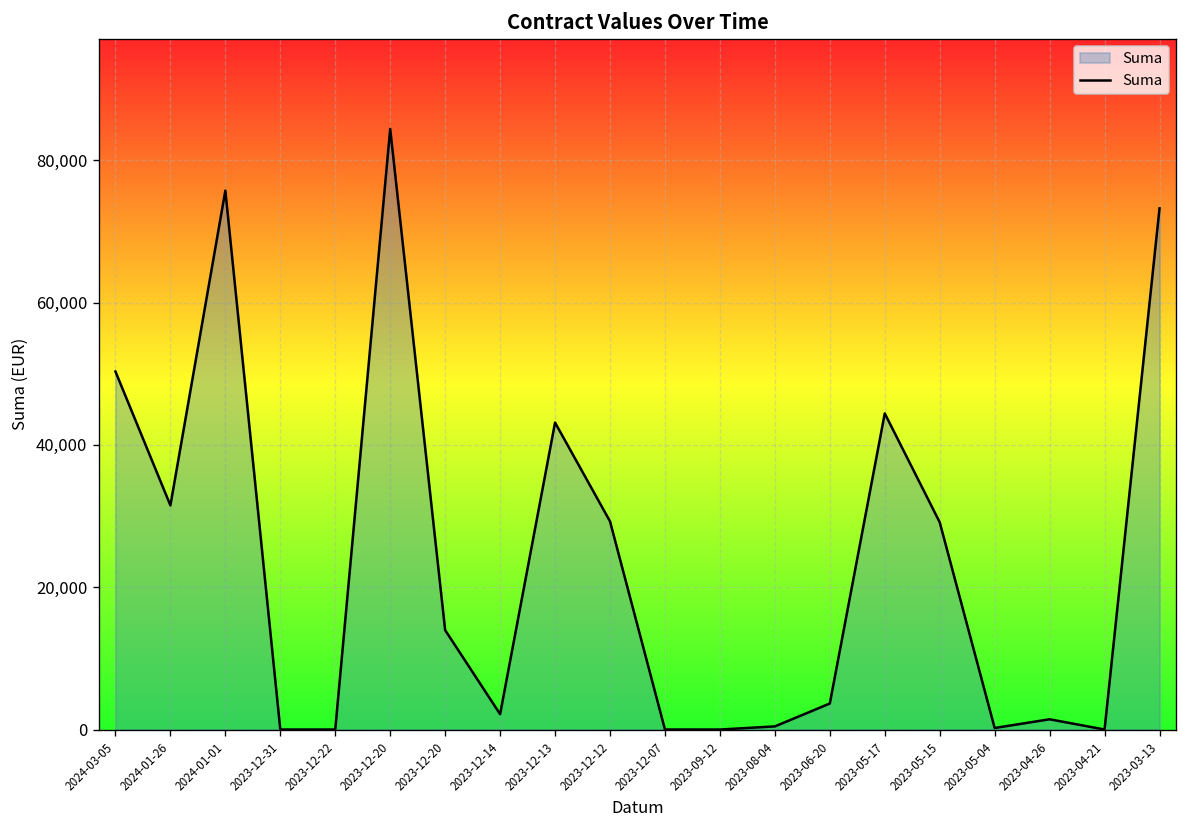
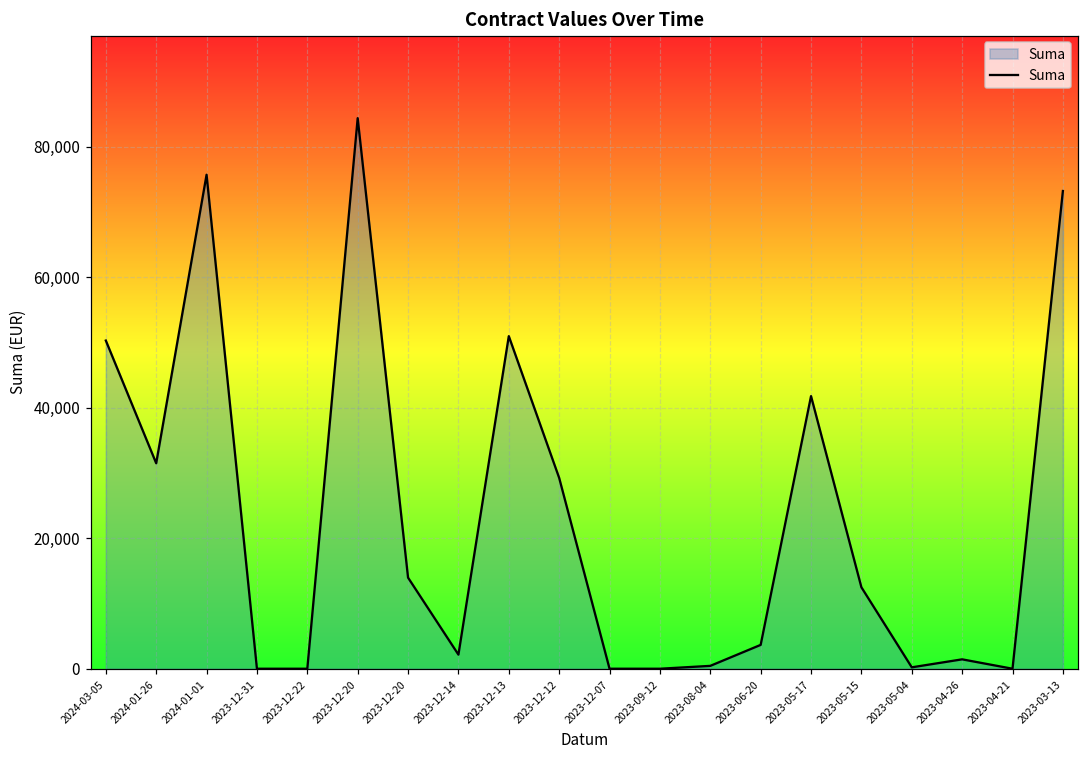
2023-12-13: 43,000 -> 51,000
2023-05-17: 44,000 -> 42,000
2023-05-15: 29,000 -> 12,000
